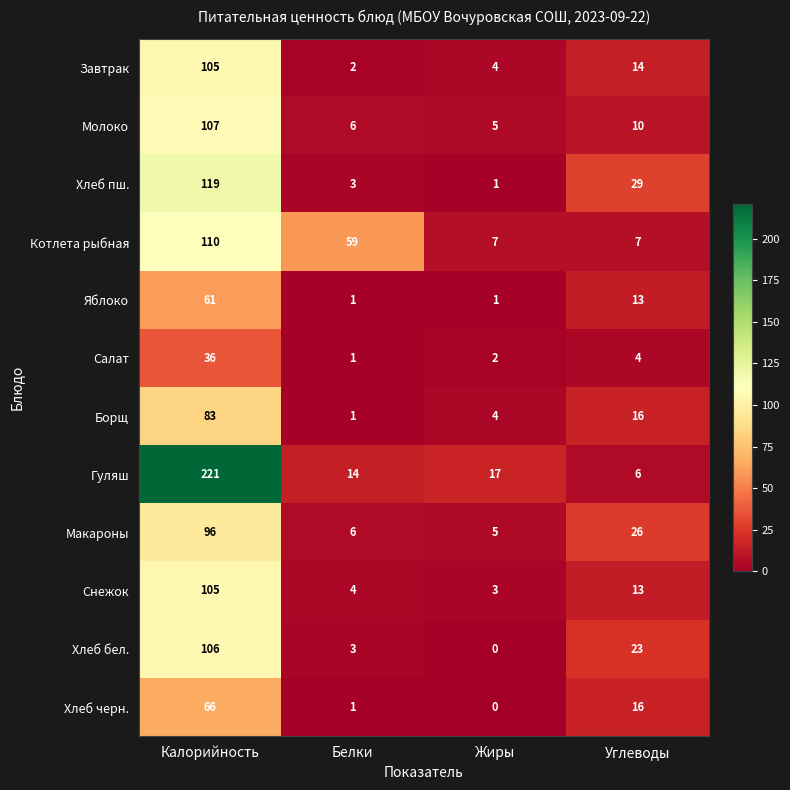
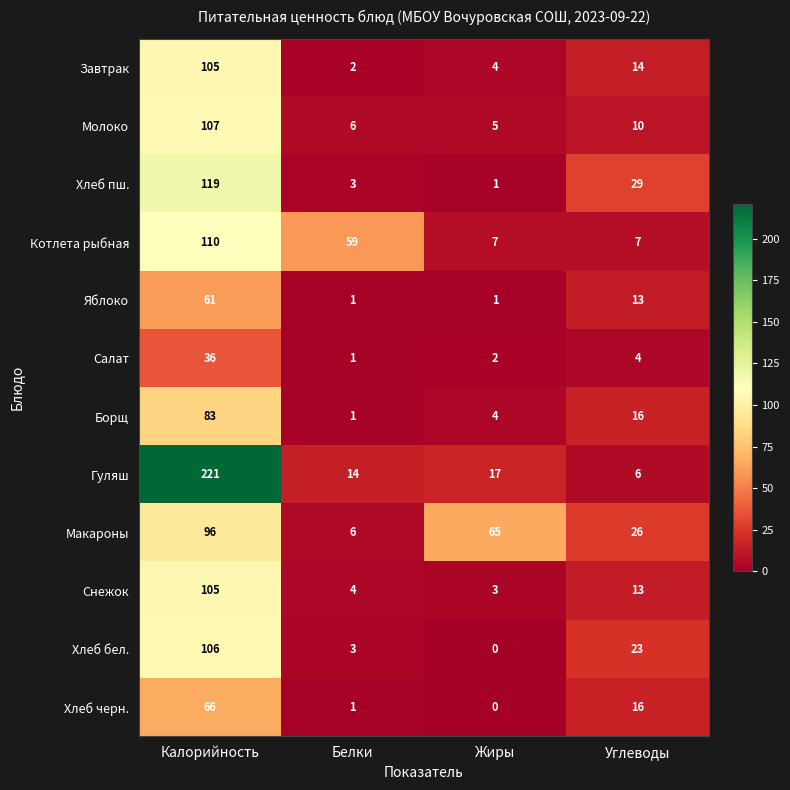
Макароны, Жиры: 5 -> 65
